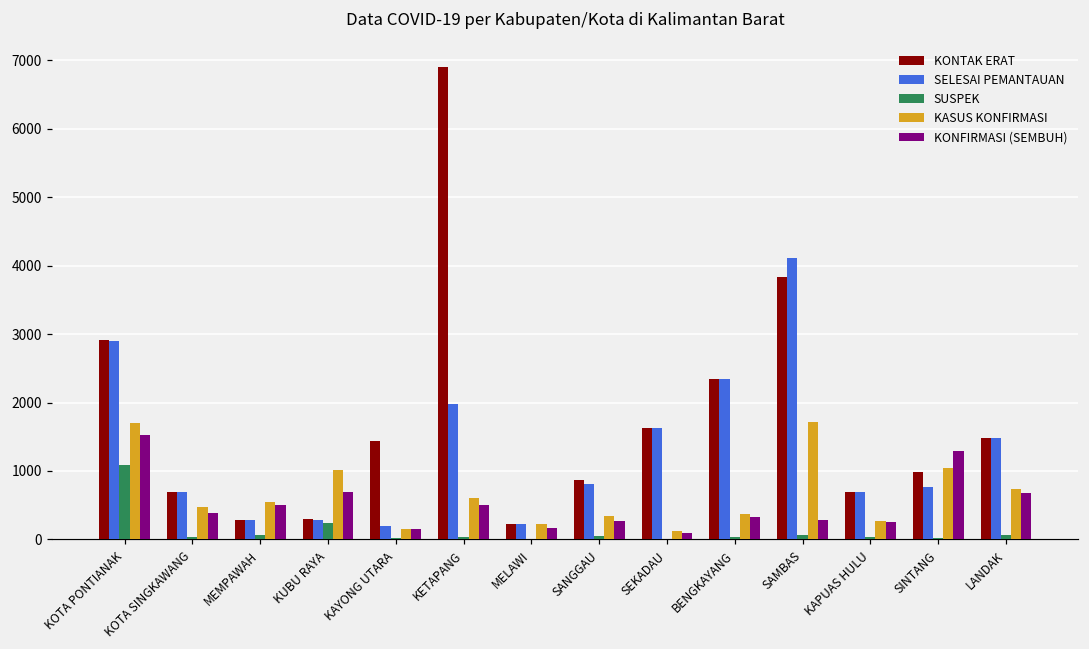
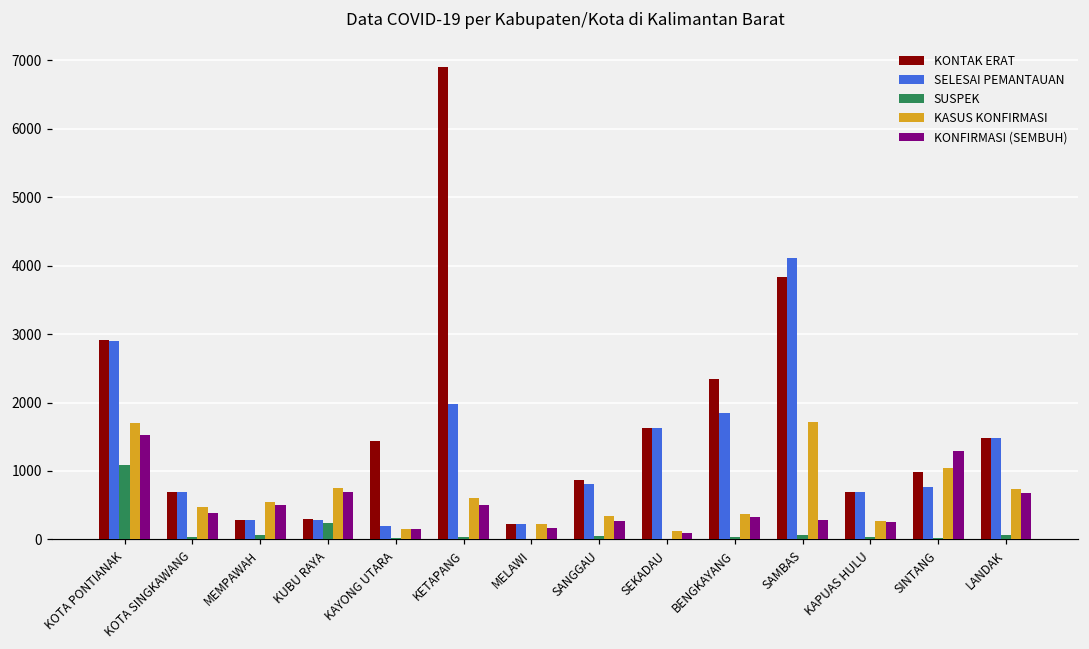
KASUS KONFIRMASI, KUBU RAYA: 1000 -> 800
SELESAI PEMANTAUAN, BENGKAYANG: 2300 -> 1900
